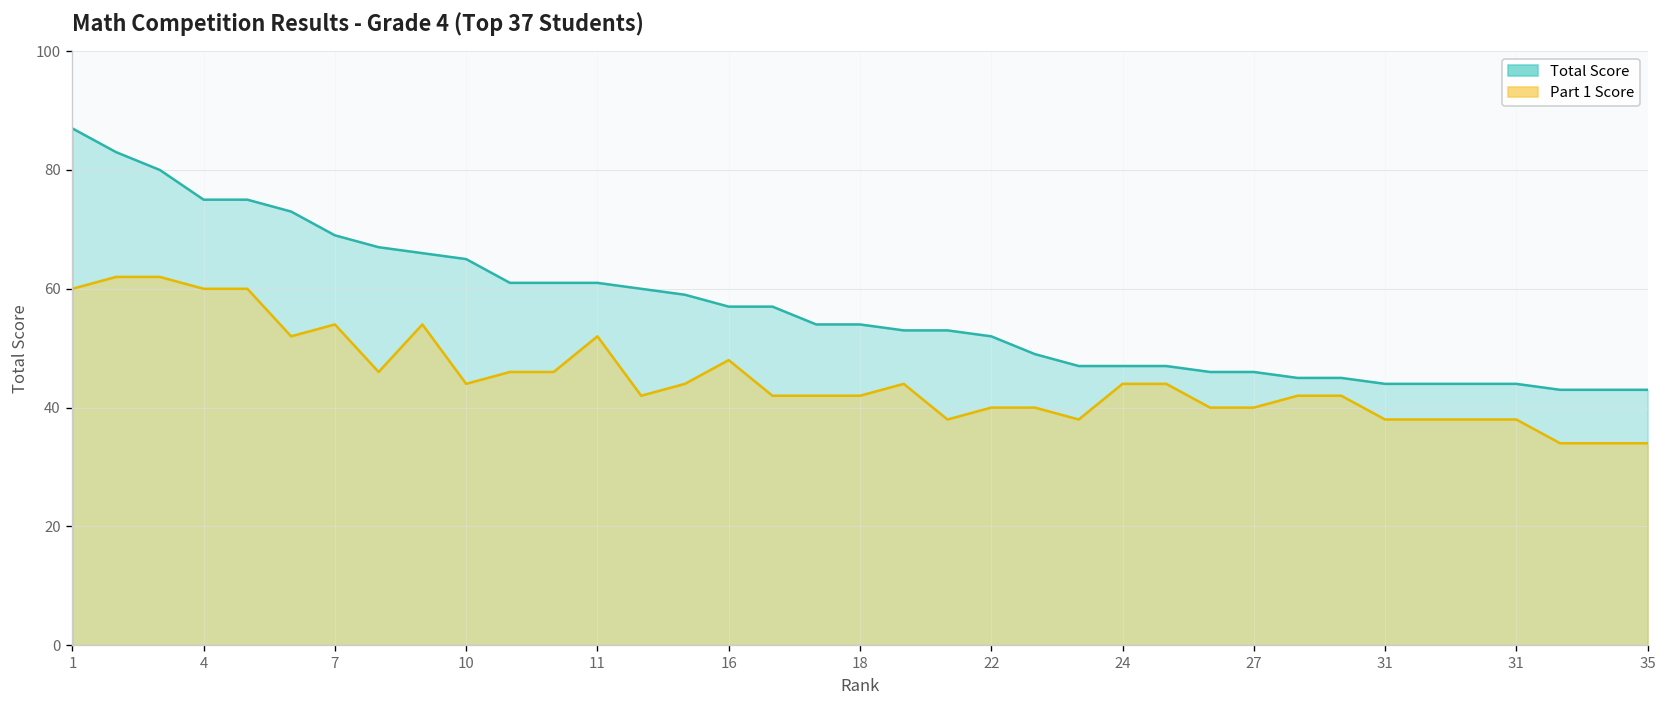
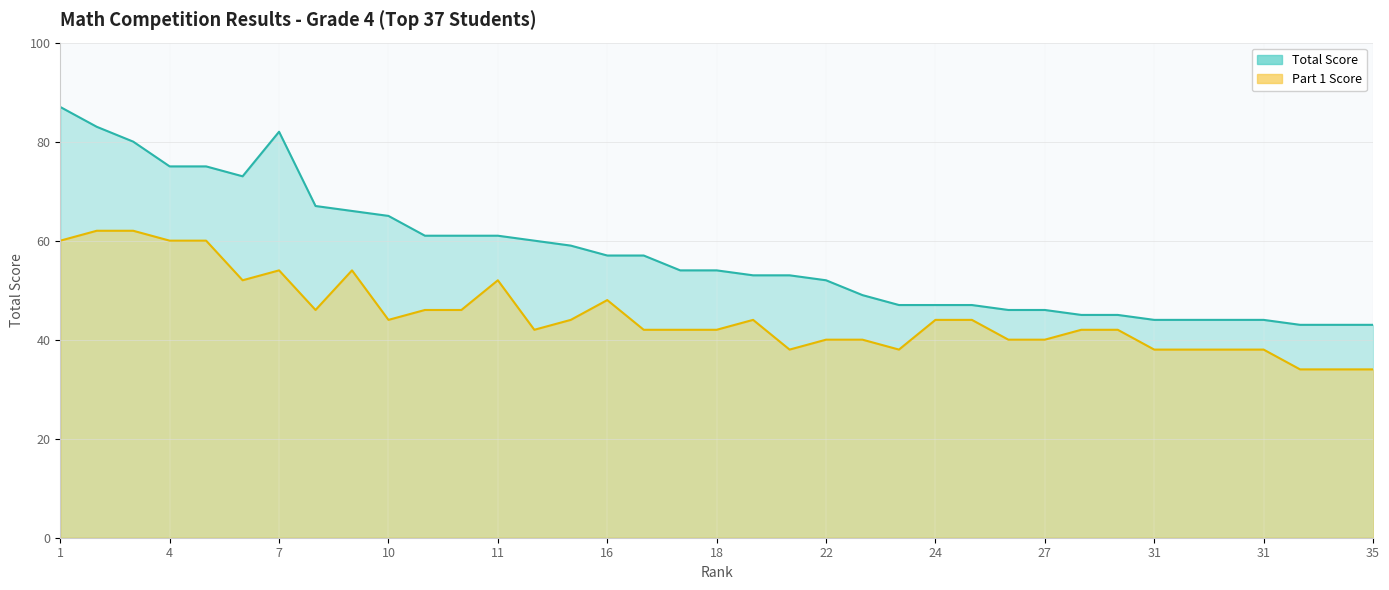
Total Score, 7: 69 -> 82
